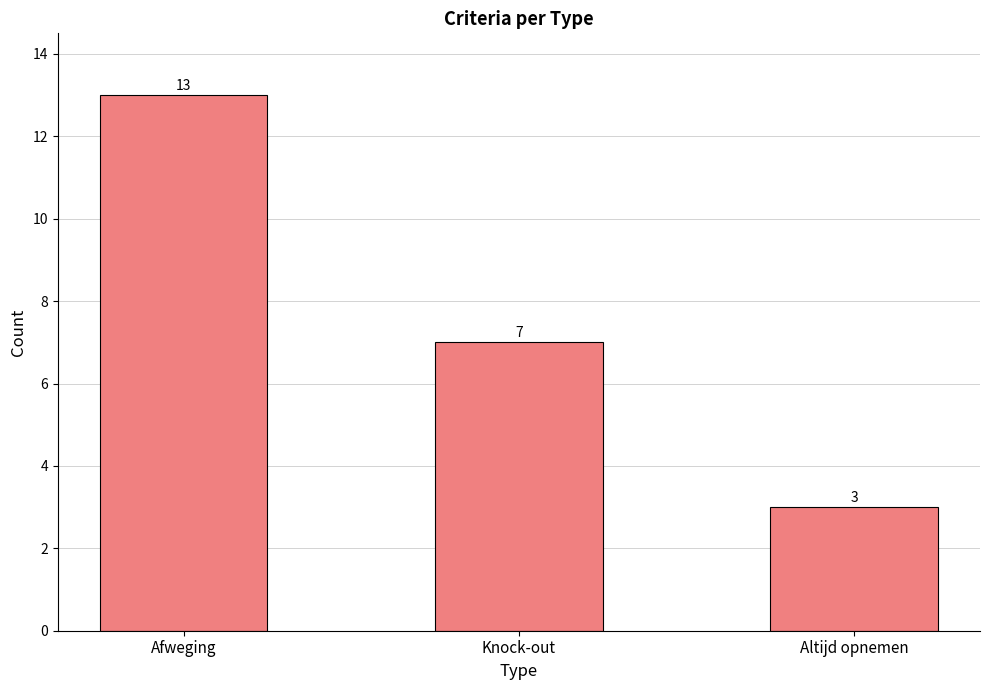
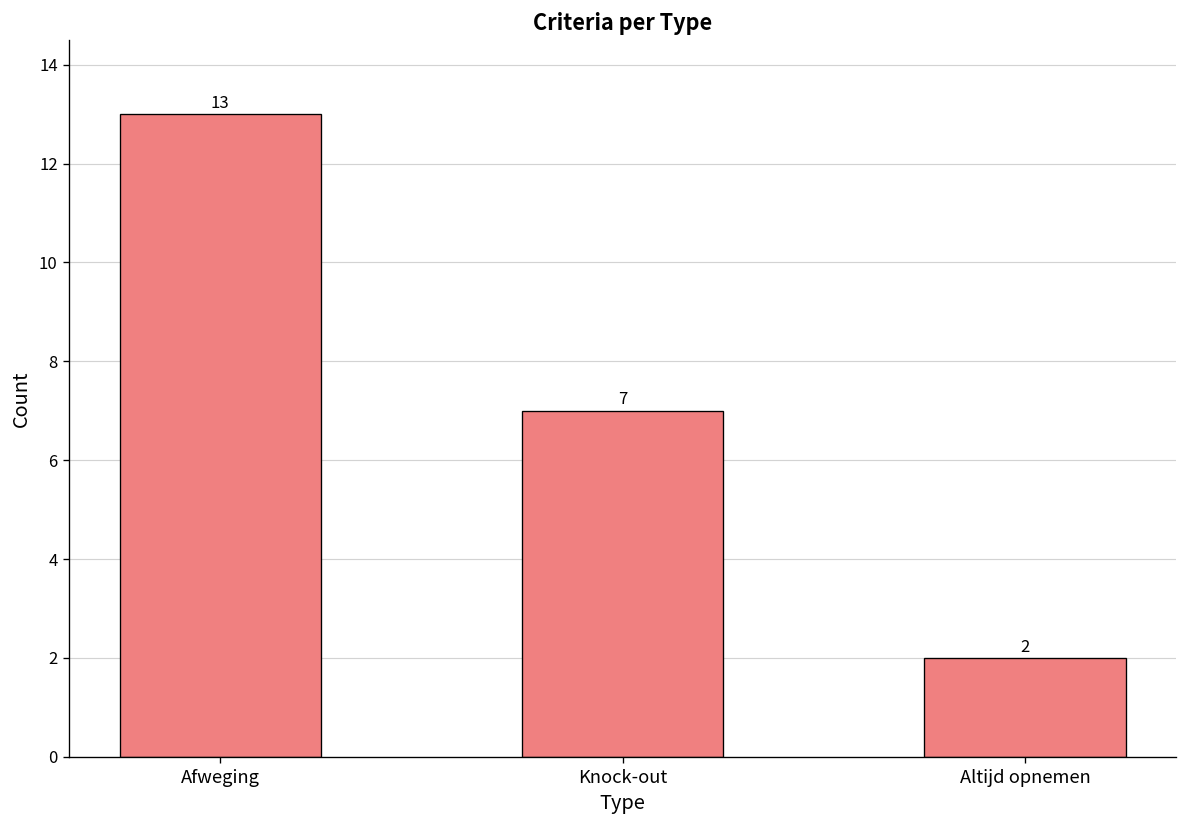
Altijd opnemen: 3 -> 2
